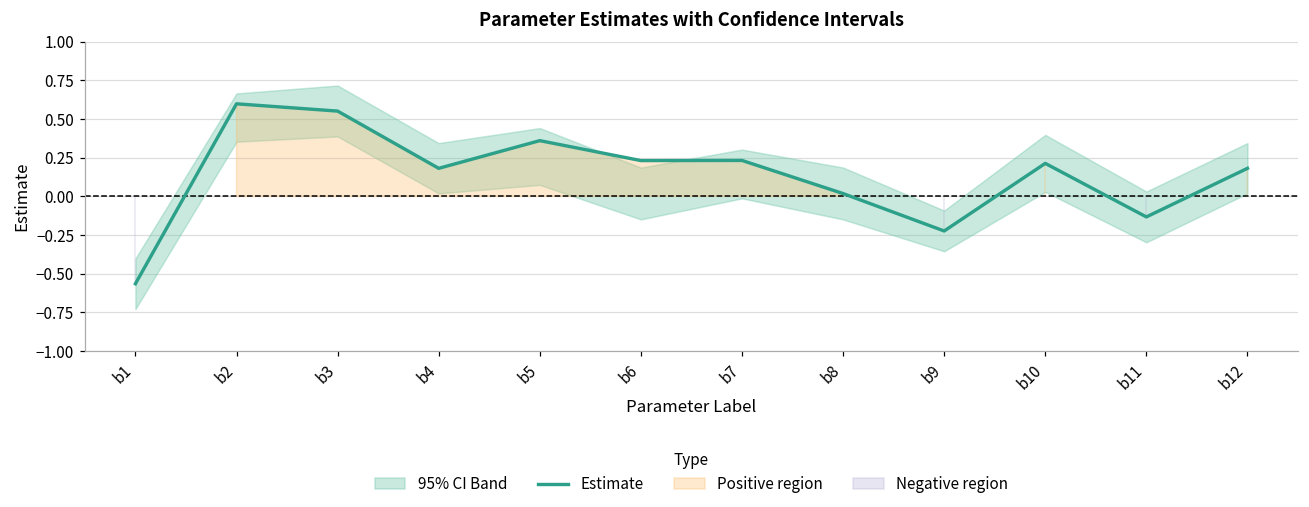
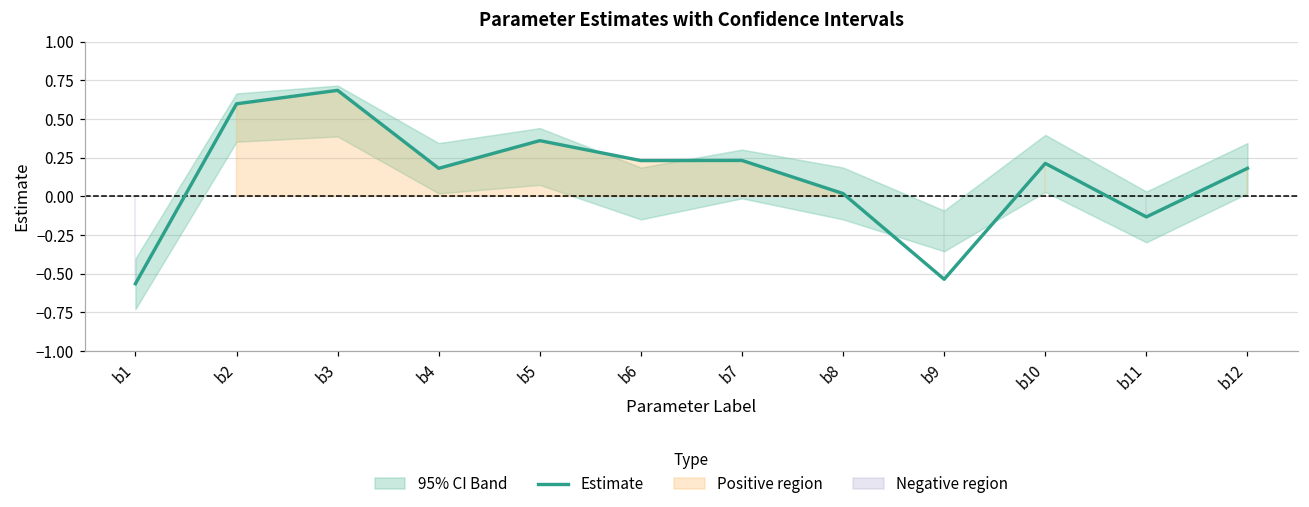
Estimate, b3: 0.55 -> 0.69
Estimate, b9: -0.22 -> -0.54
